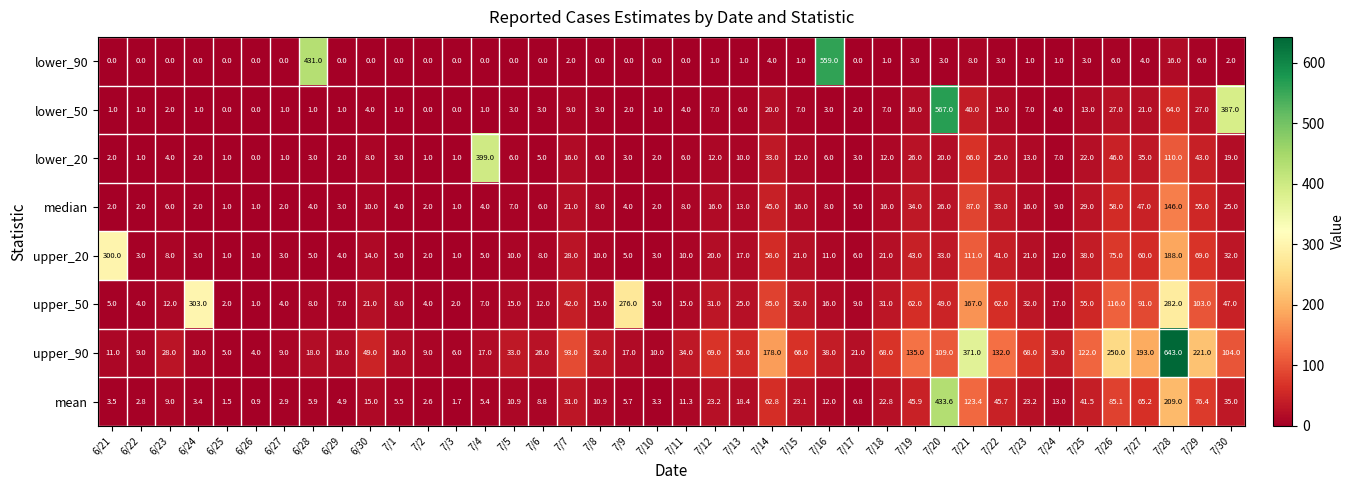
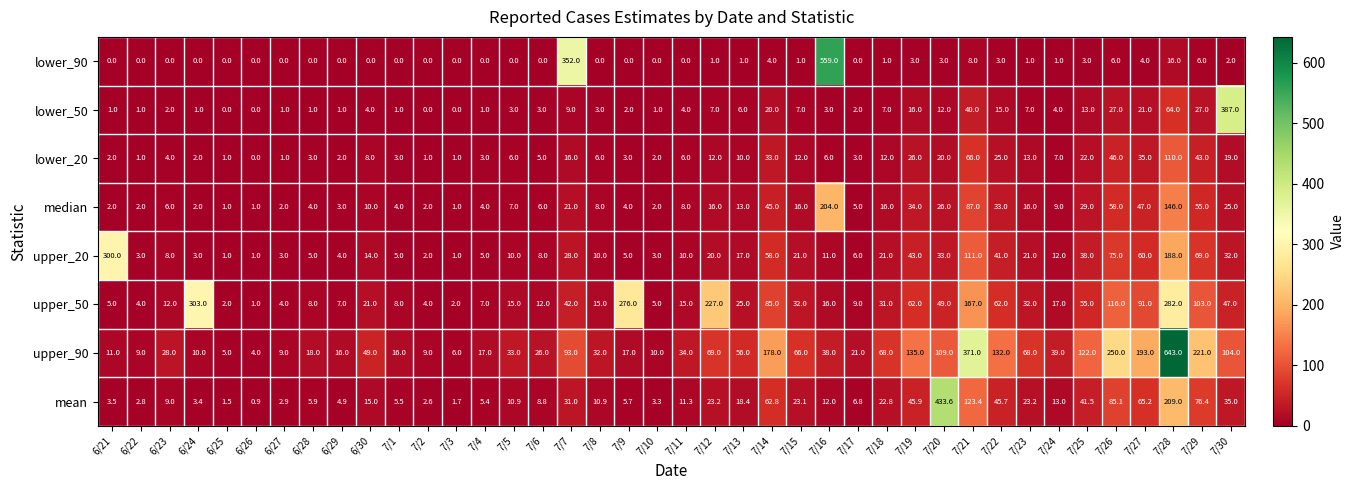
lower_90, 6/28: 431.0 -> 0.0
lower_90, 7/7: 2.0 -> 352.0
lower_50, 7/20: 567.0 -> 12.0
lower_20, 7/4: 399.0 -> 3.0
median, 7/16: 8.0 -> 204.0
upper_50, 7/12: 31.0 -> 227.0
